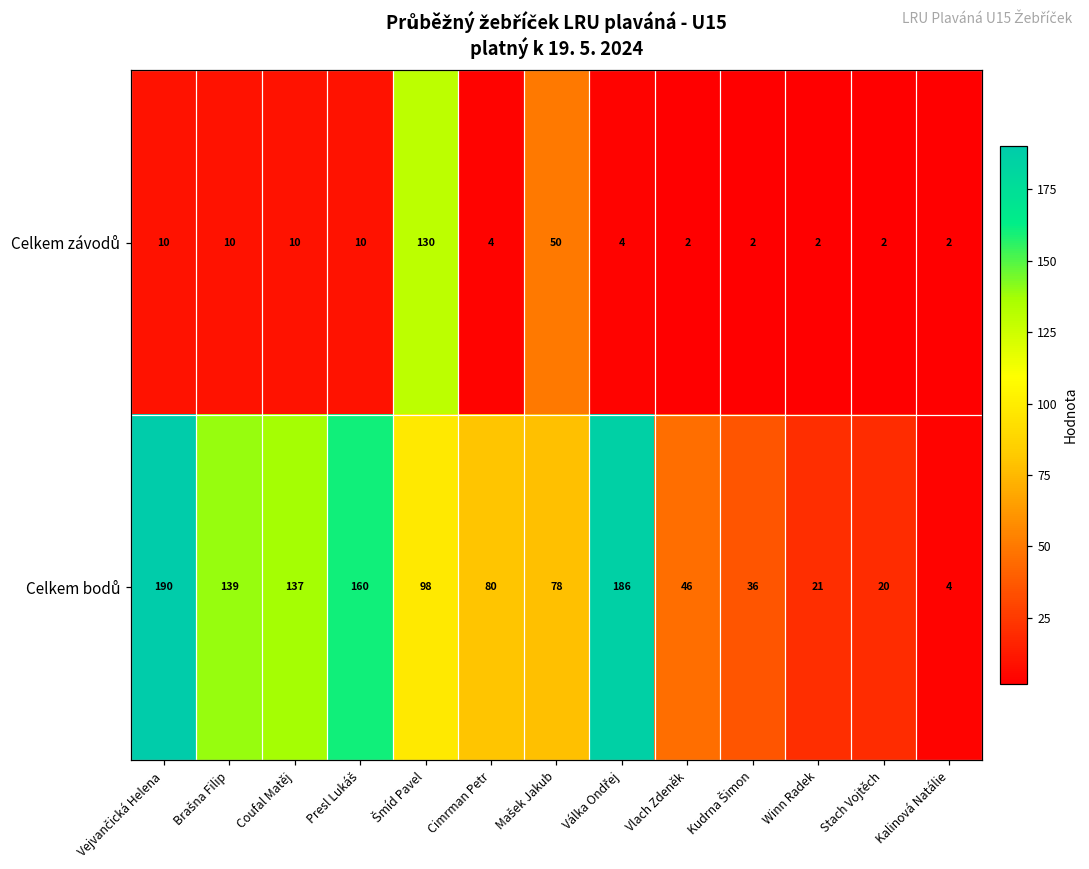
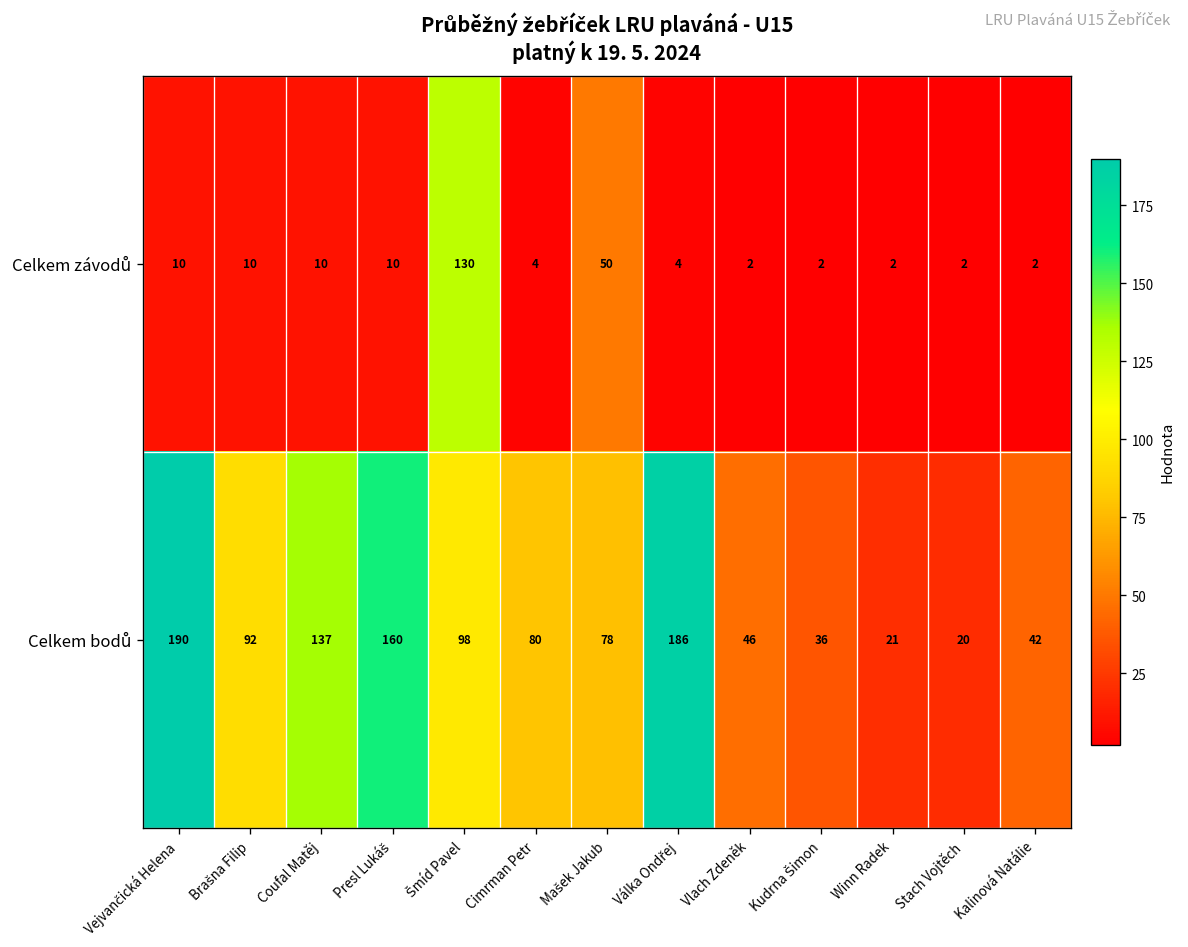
Celkem bodů, Brašna Filip: 139 -> 92
Celkem bodů, Kalinová Natálie: 4 -> 42
